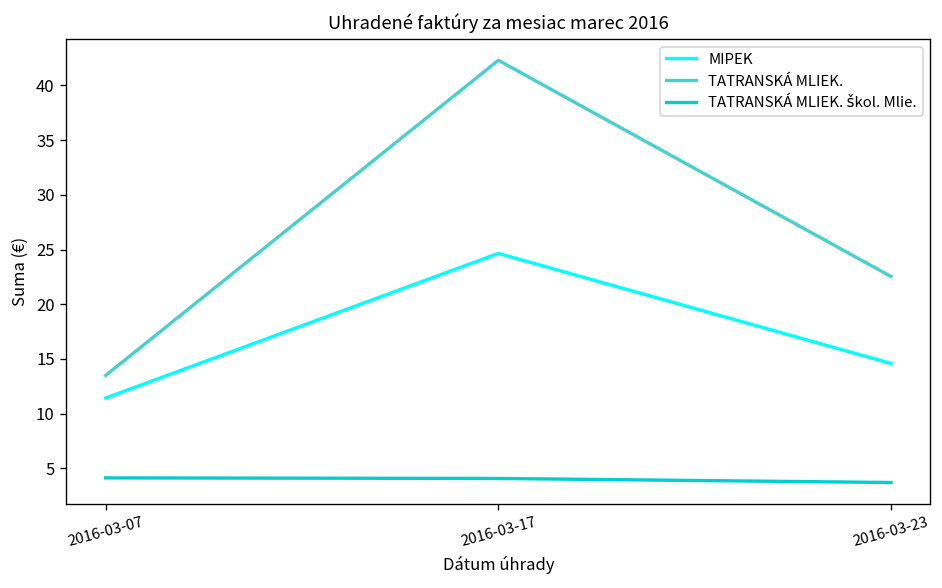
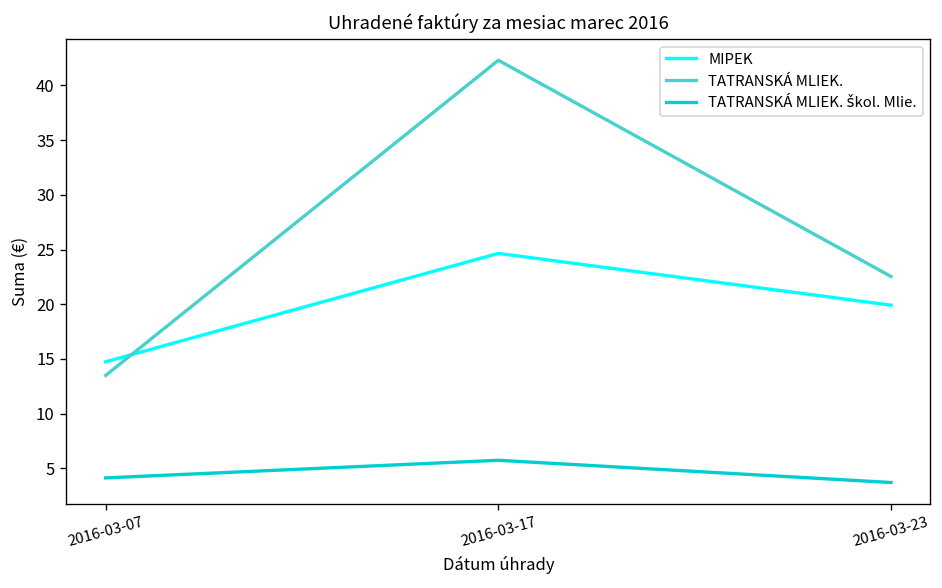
MIPEK, 2016-03-07: 11 -> 15
TATRANSKÁ MLIEK. škol. Mlie., 2016-03-17: 4 -> 6
MIPEK, 2016-03-23: 15 -> 20
